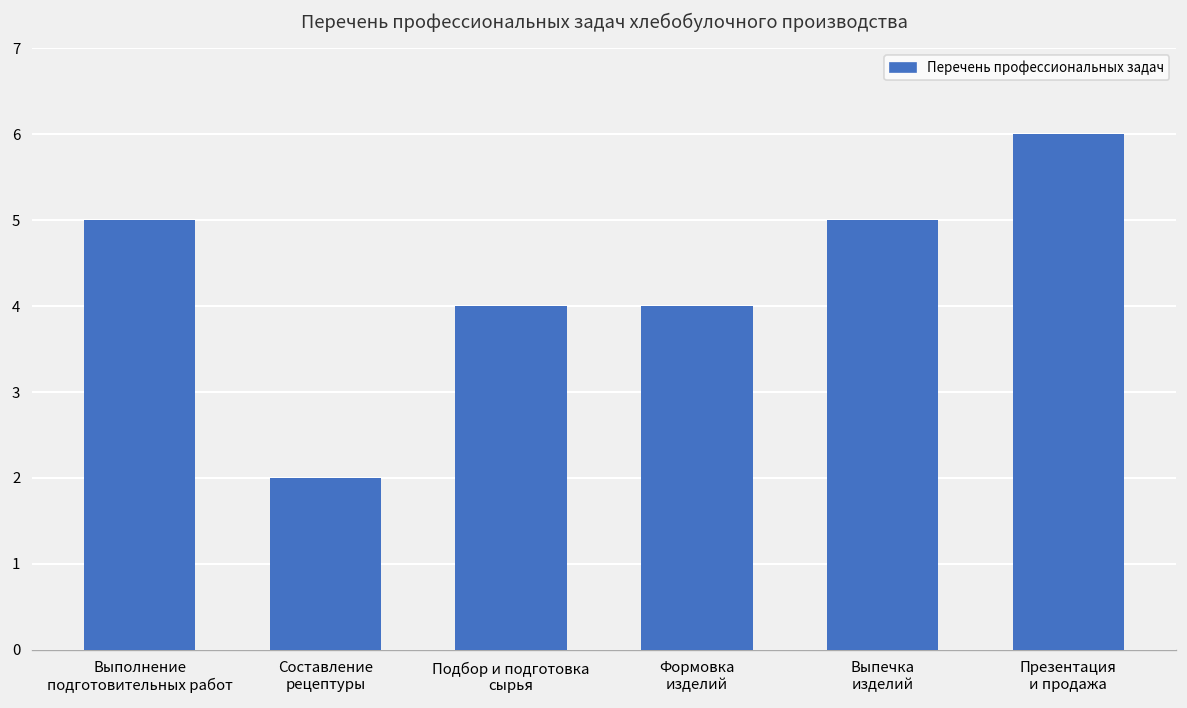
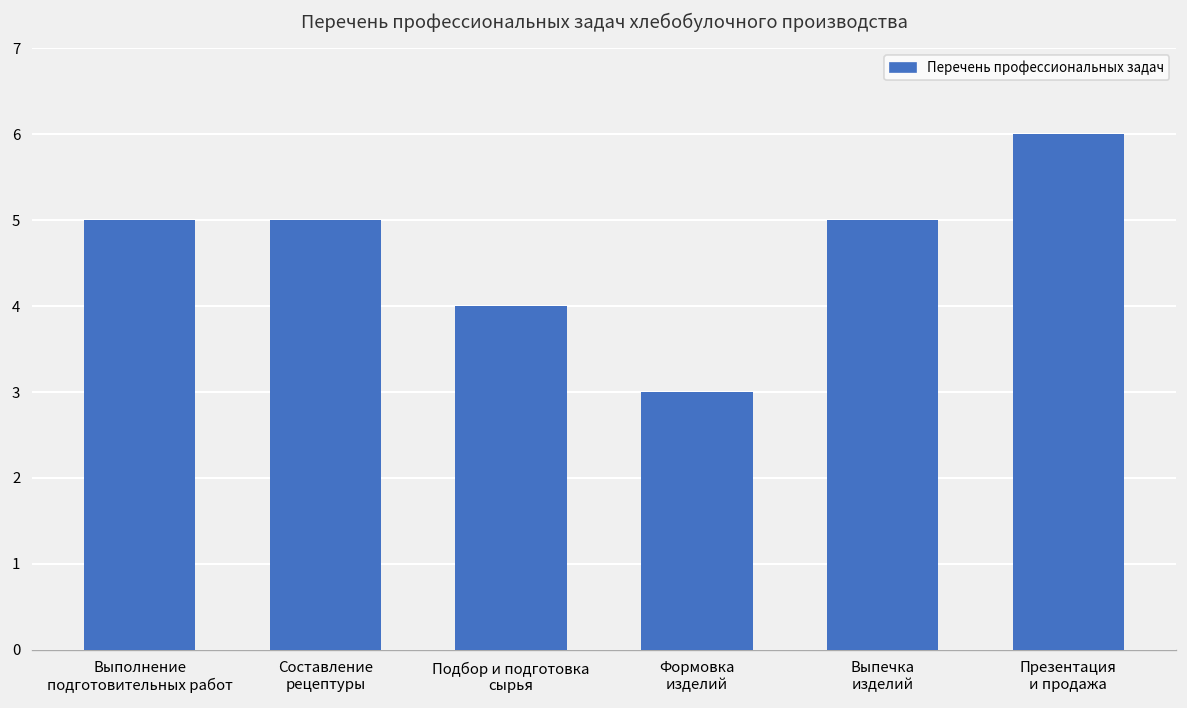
Составление рецептуры: 2 -> 5
Формовка изделий: 4 -> 3
